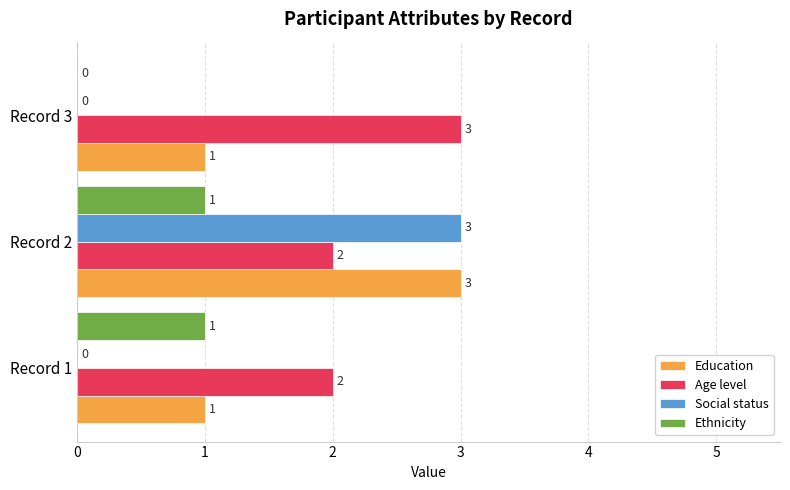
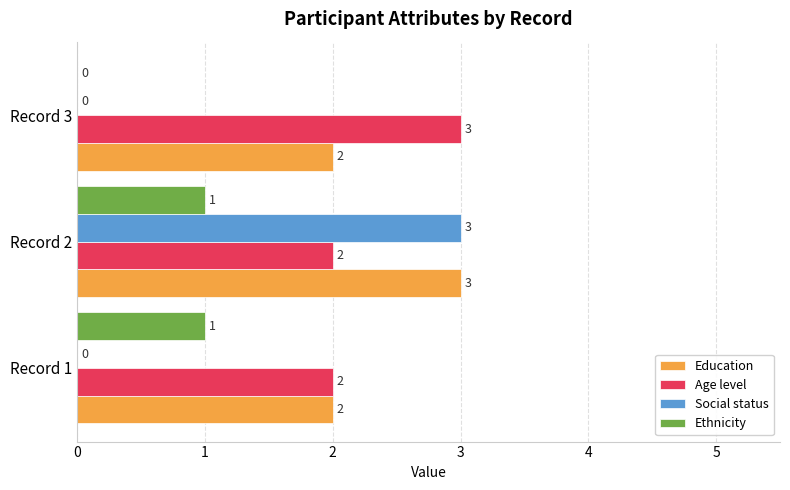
Education, Record 3: 1 -> 2
Education, Record 1: 1 -> 2
